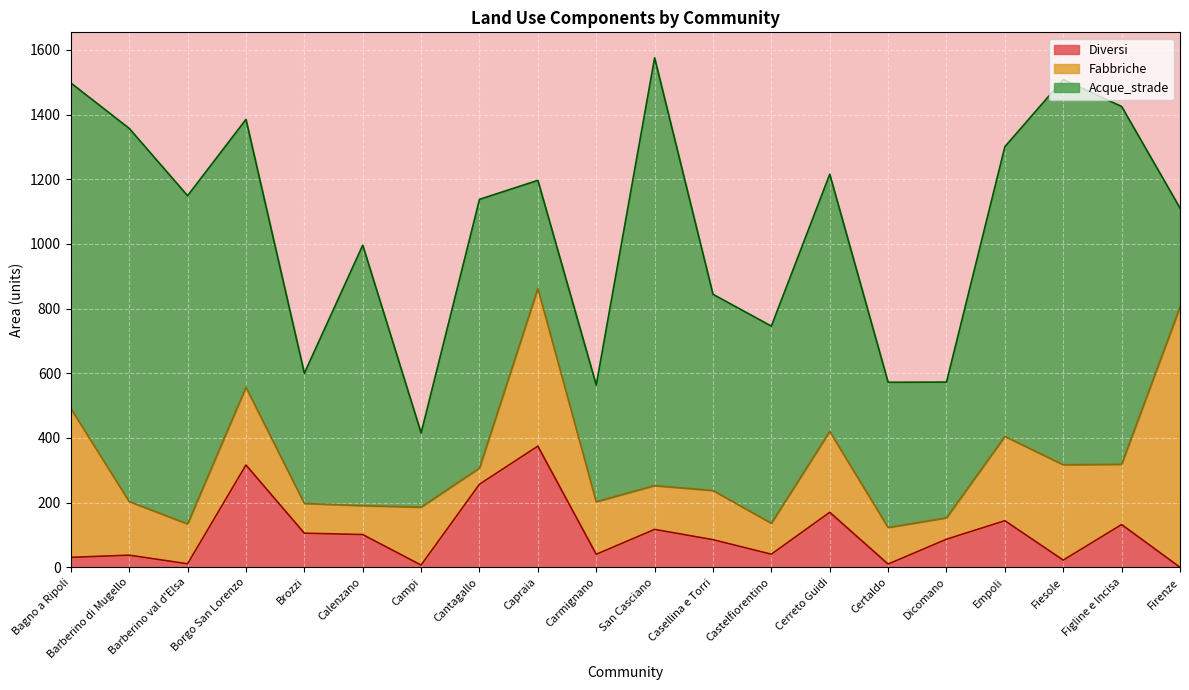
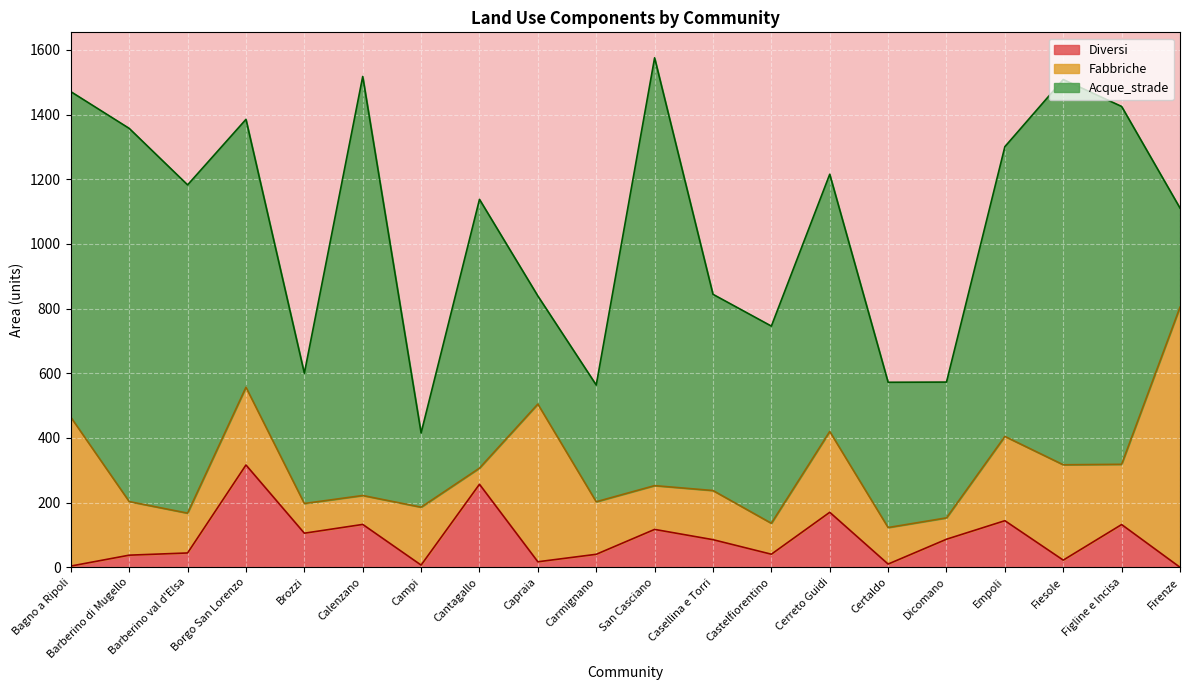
Diversi, Bagno a Ripoli: 30 -> 0
Diversi, Barberino val d'Elsa: 10 -> 40
Diversi, Calenzano: 100 -> 130
Acque_strade, Calenzano: 810 -> 1300
Diversi, Capraia: 370 -> 20
